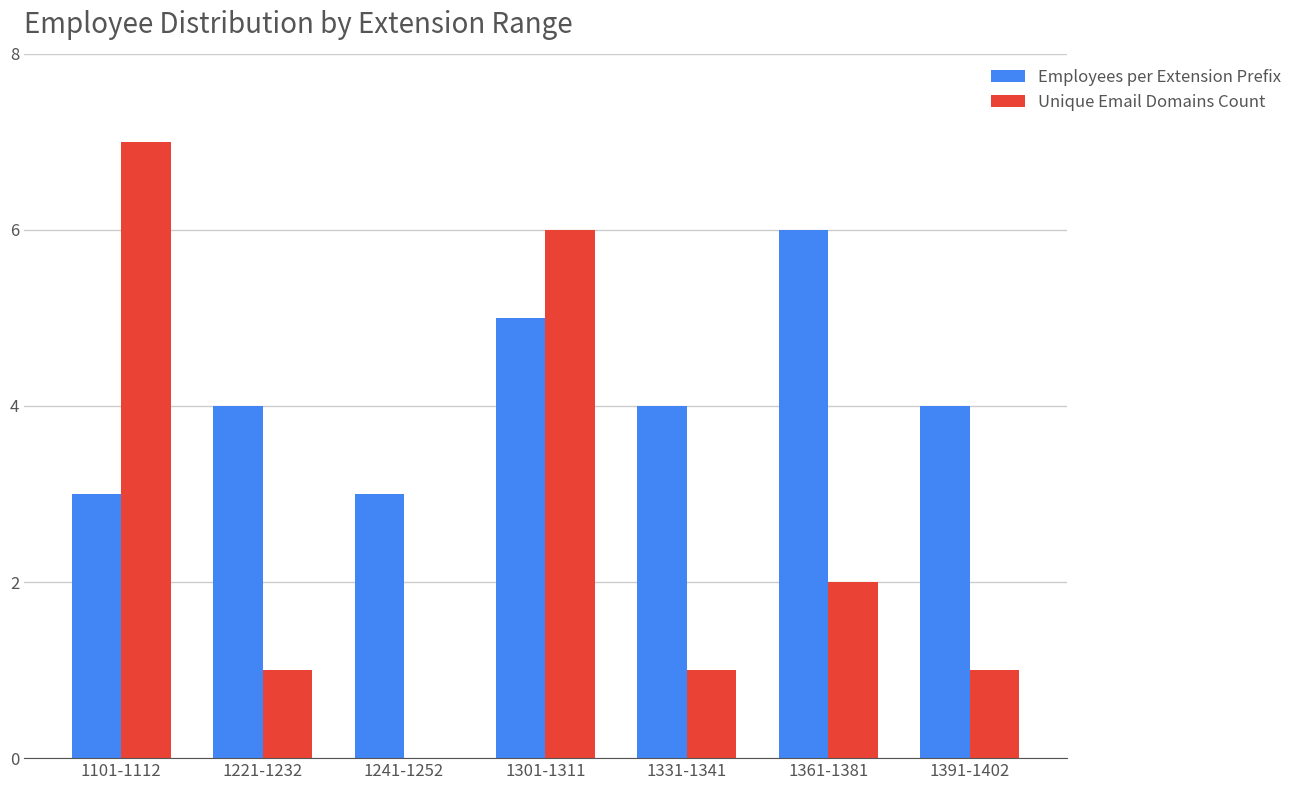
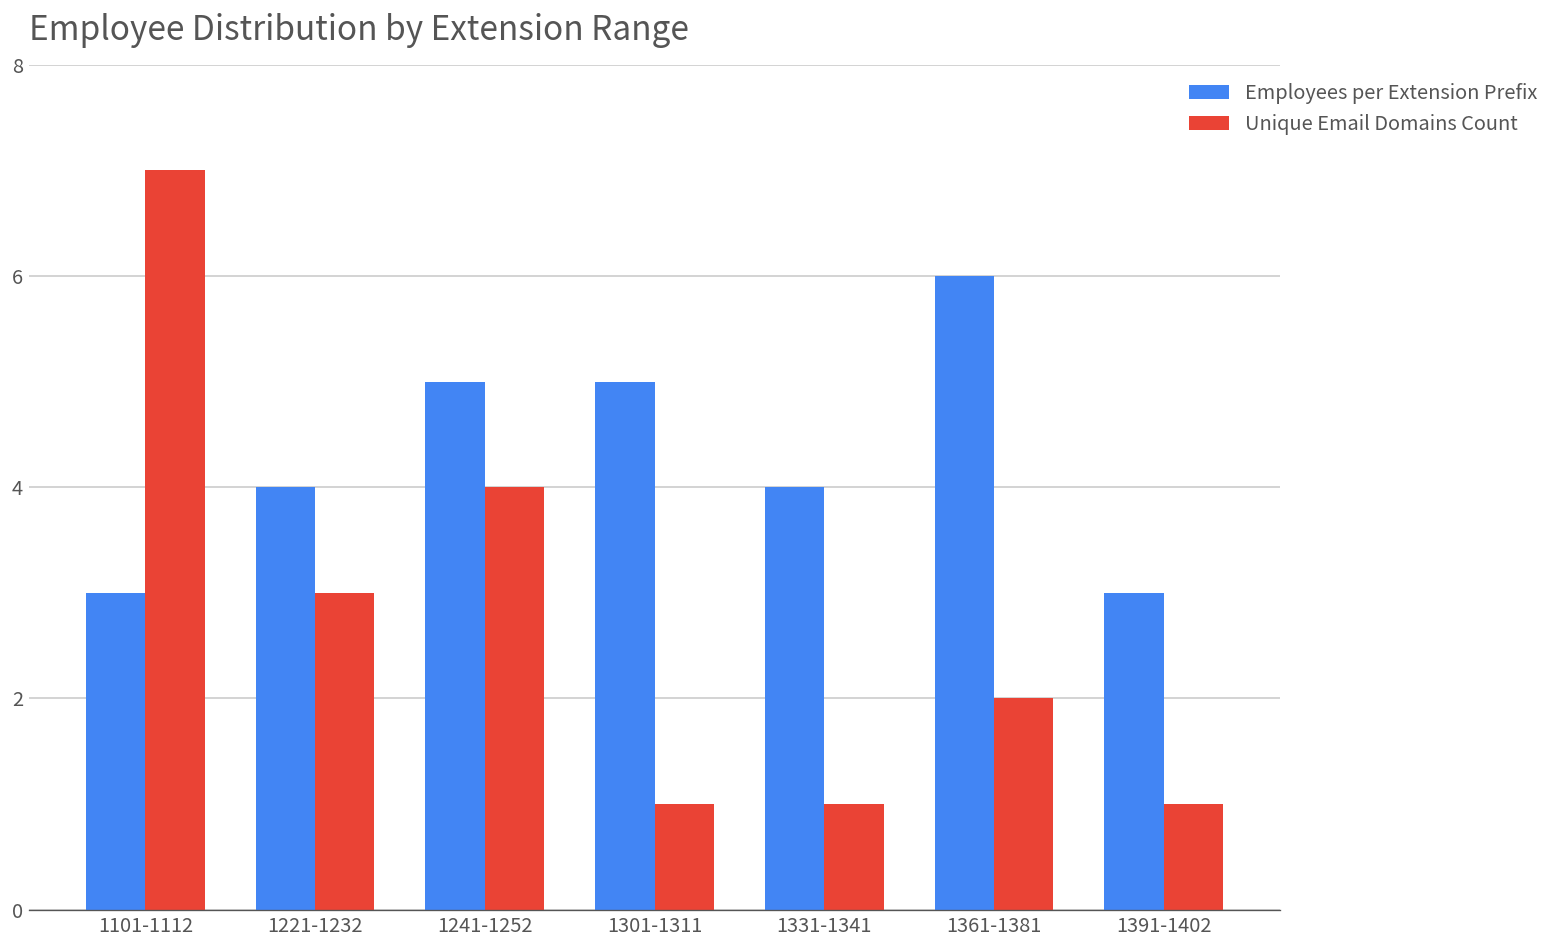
Unique Email Domains Count, 1221-1232: 1 -> 3
Employees per Extension Prefix, 1241-1252: 3 -> 5
Unique Email Domains Count, 1241-1252: 0 -> 4
Unique Email Domains Count, 1301-1311: 6 -> 1
Employees per Extension Prefix, 1391-1402: 4 -> 3
